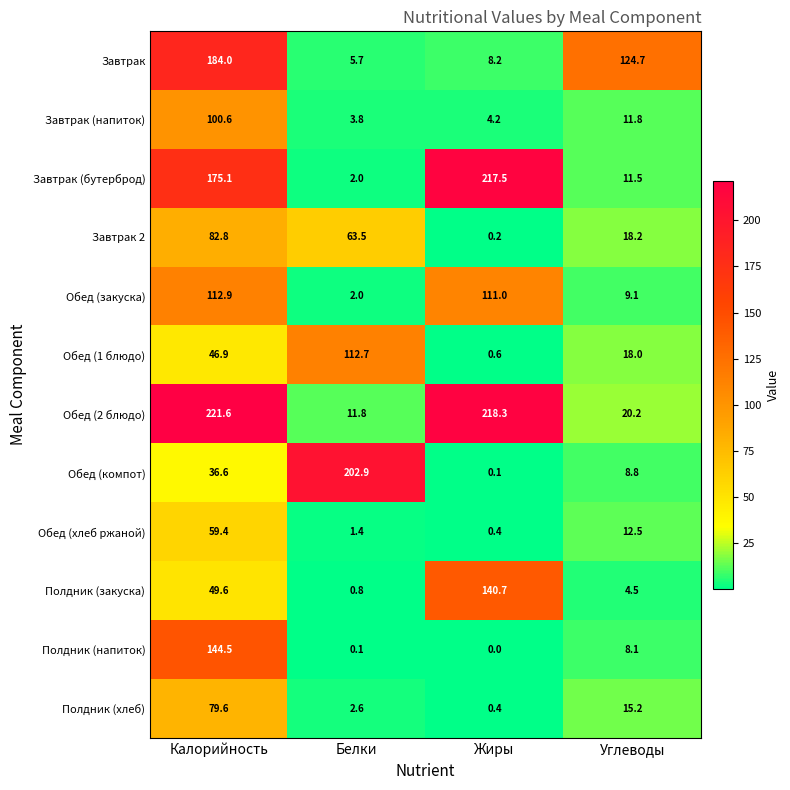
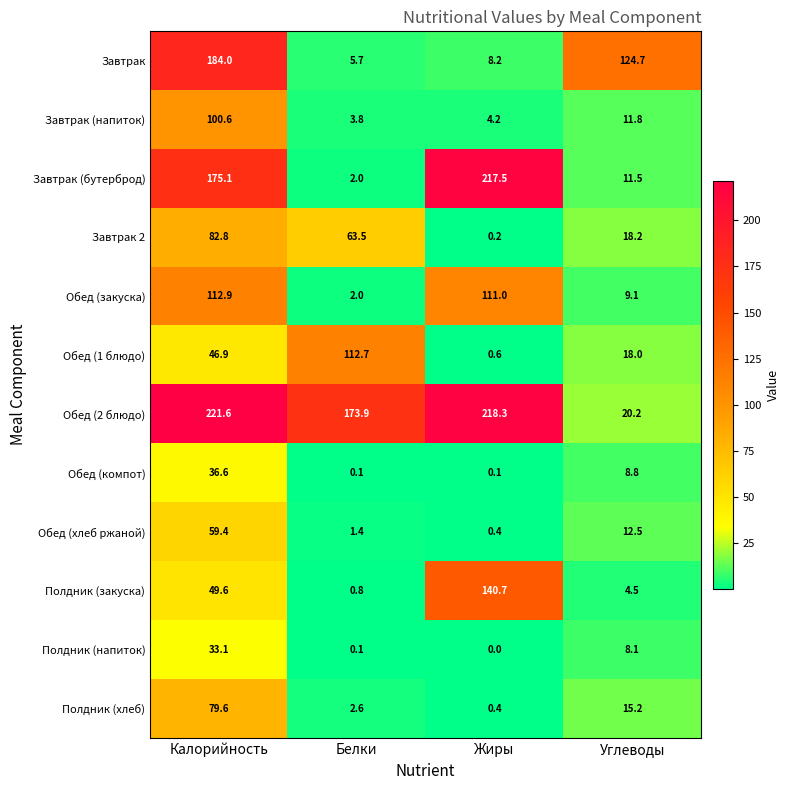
Обед (2 блюдо), Белки: 11.8 -> 173.9
Обед (компот), Белки: 202.9 -> 0.1
Полдник (напиток), Калорийность: 144.5 -> 33.1
